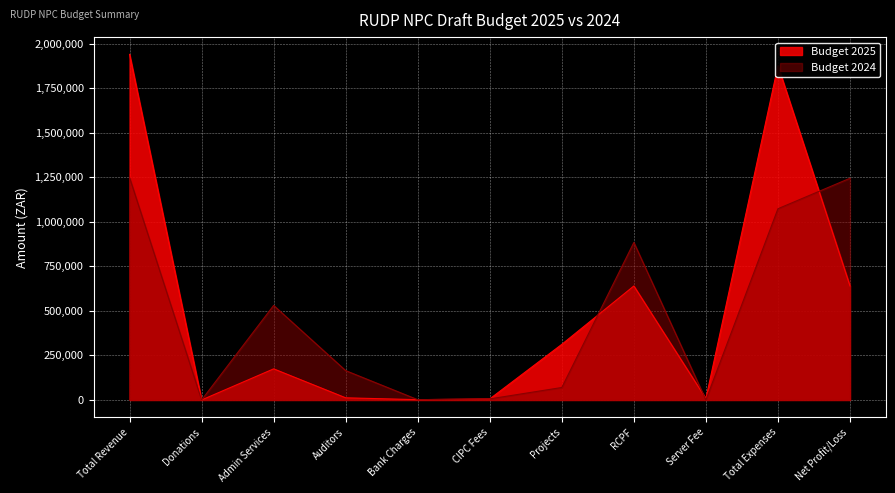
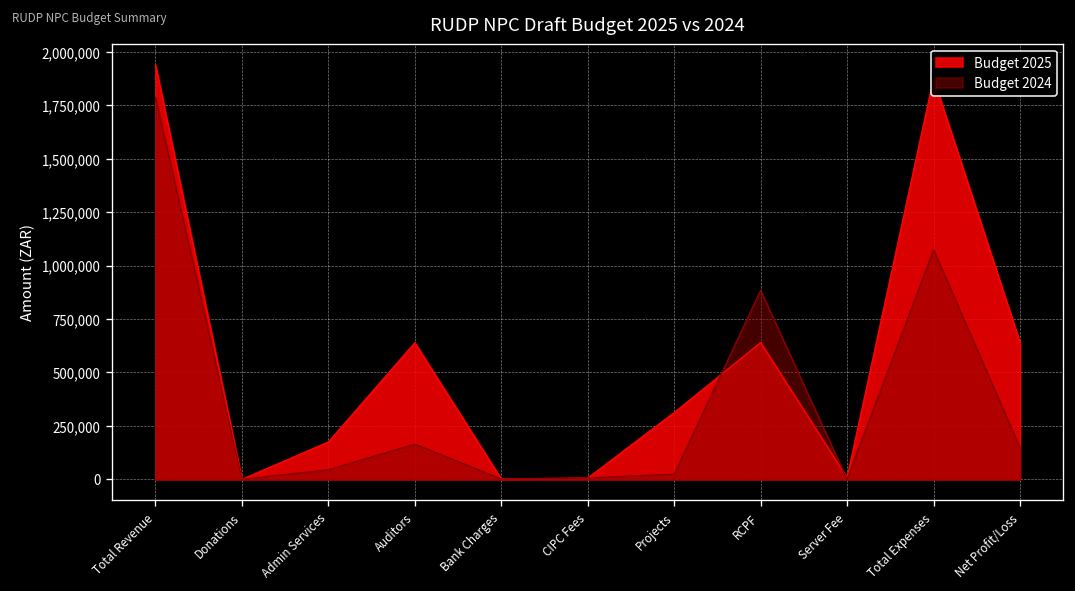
Budget 2024, Total Revenue: 1,250,000 -> 1,790,000
Budget 2024, Admin Services: 530,000 -> 40,000
Budget 2025, Auditors: 10,000 -> 640,000
Budget 2024, Projects: 70,000 -> 20,000
Budget 2024, Net Profit/Loss: 1,240,000 -> 150,000
